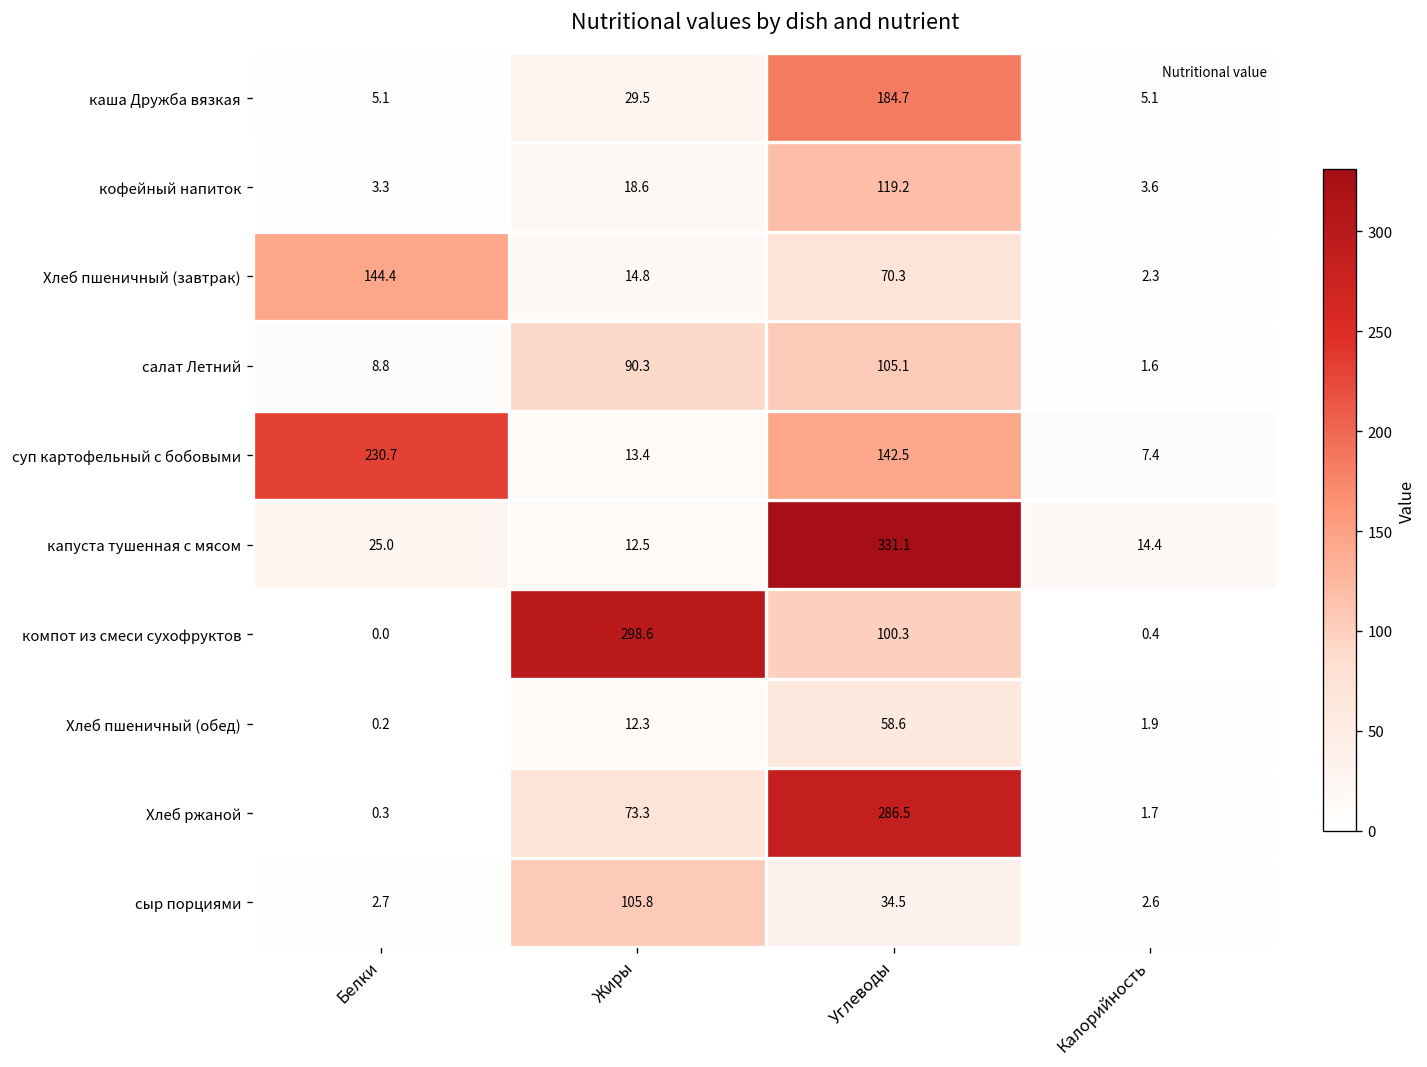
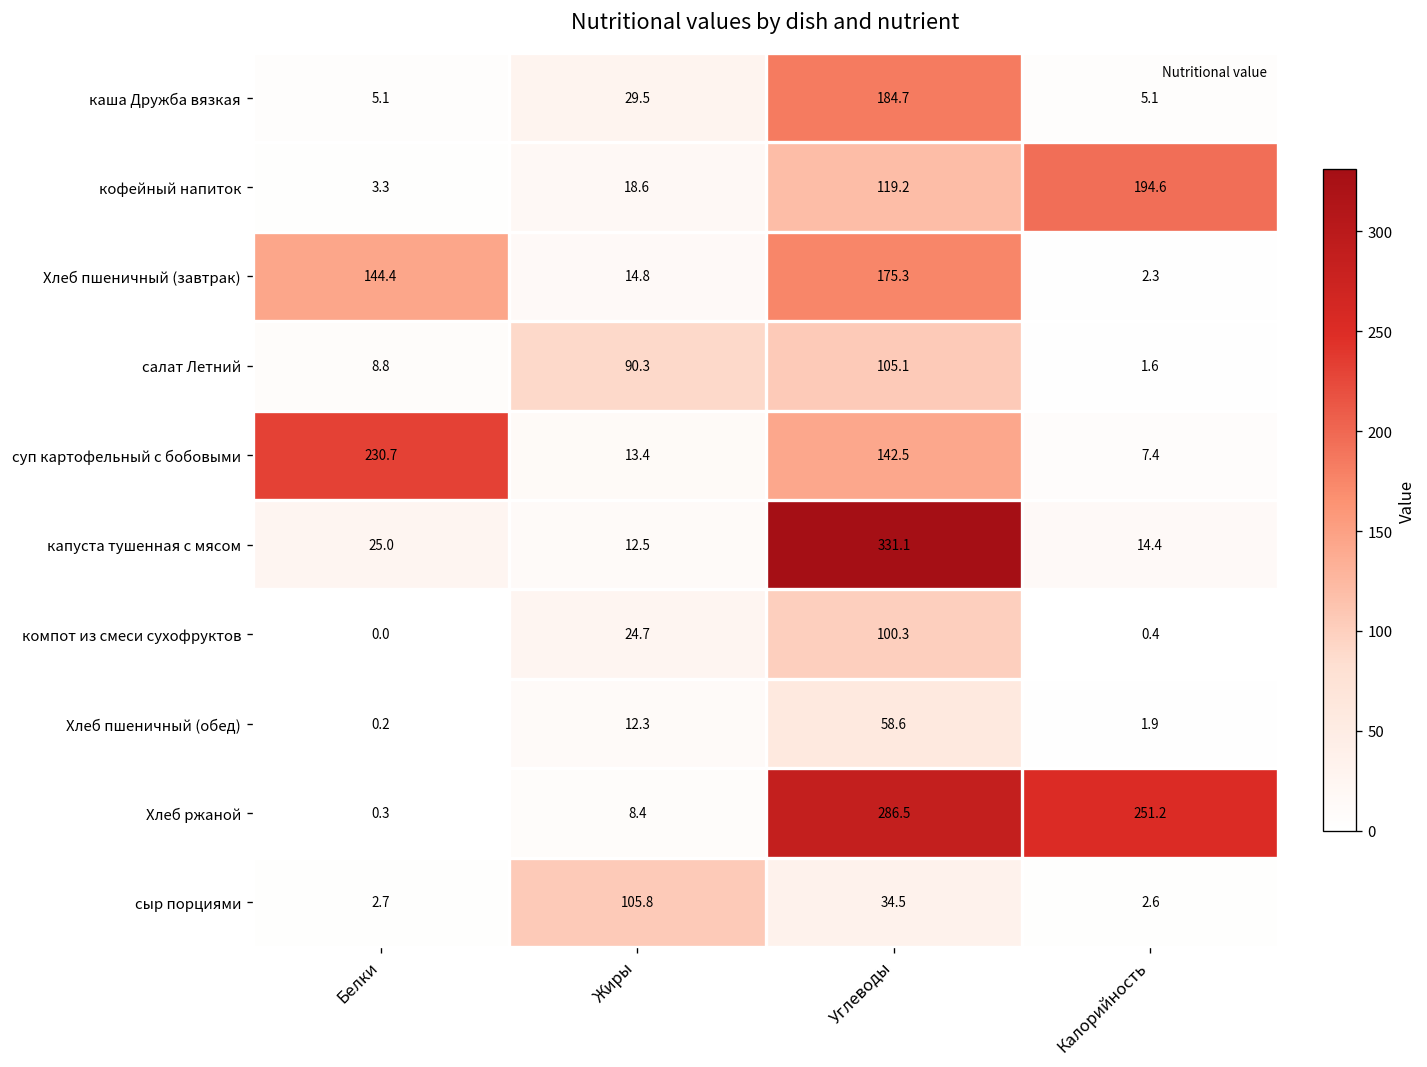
кофейный напиток, Калорийность: 3.6 -> 194.6
Хлеб пшеничный (завтрак), Углеводы: 70.3 -> 175.3
компот из смеси сухофруктов, Жиры: 298.6 -> 24.7
Хлеб ржаной, Жиры: 73.3 -> 8.4
Хлеб ржаной, Калорийность: 1.7 -> 251.2
